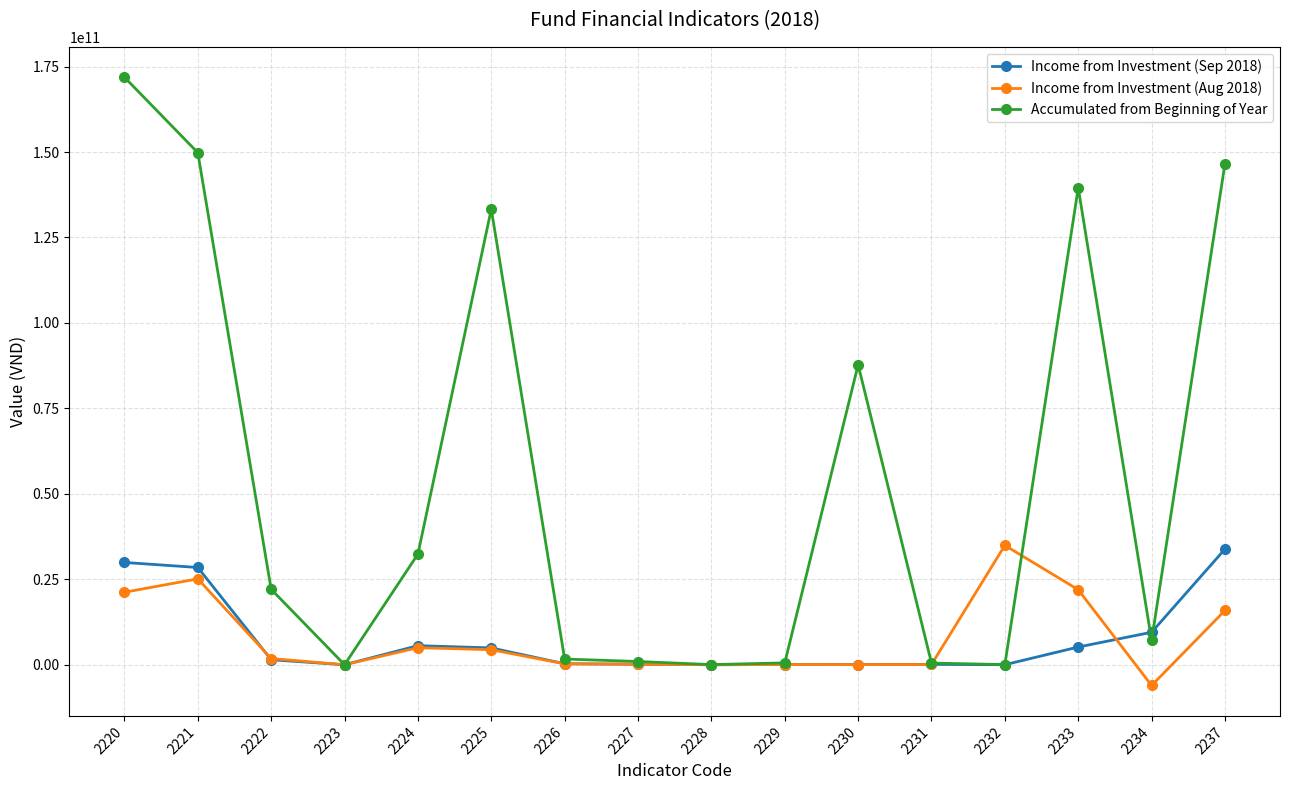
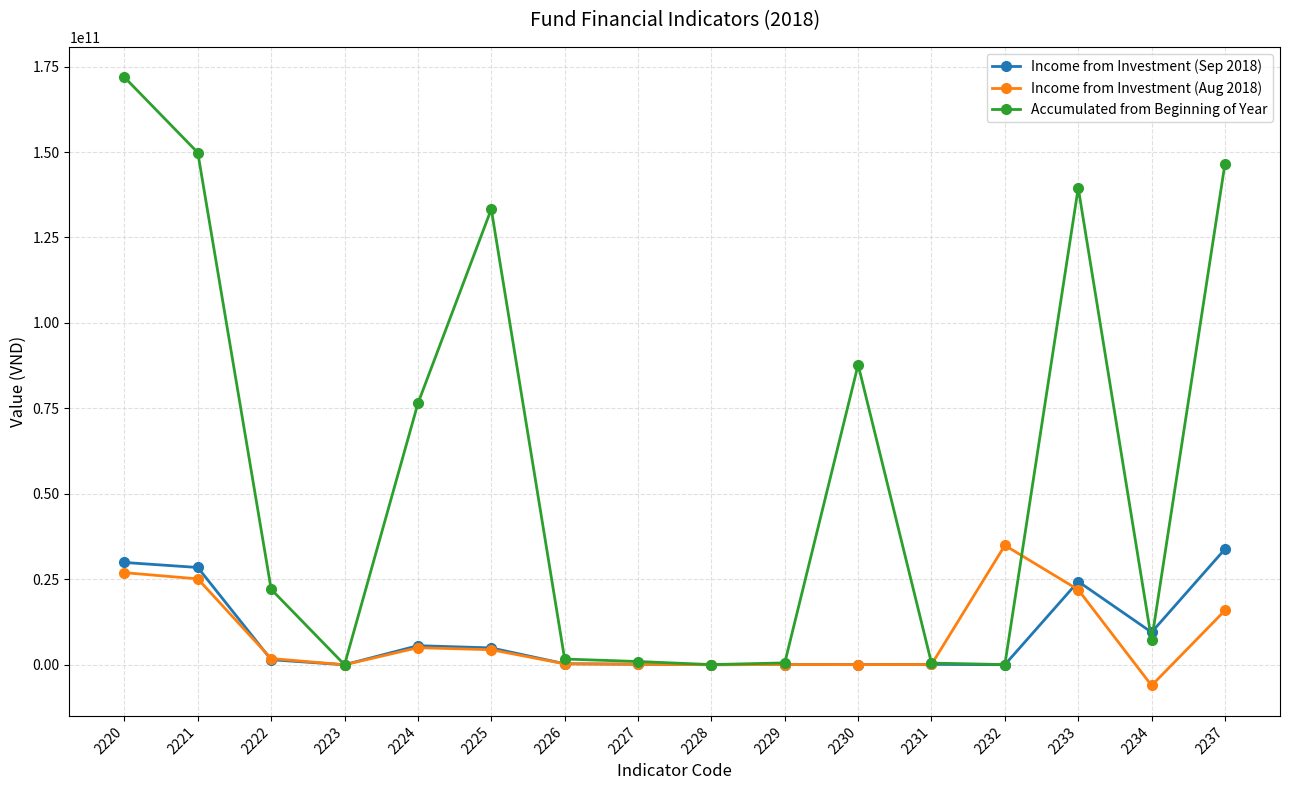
Income from Investment (Aug 2018), 2220: 21000000000 -> 27000000000
Accumulated from Beginning of Year, 2224: 32000000000 -> 76000000000
Income from Investment (Sep 2018), 2233: 5000000000 -> 24000000000
